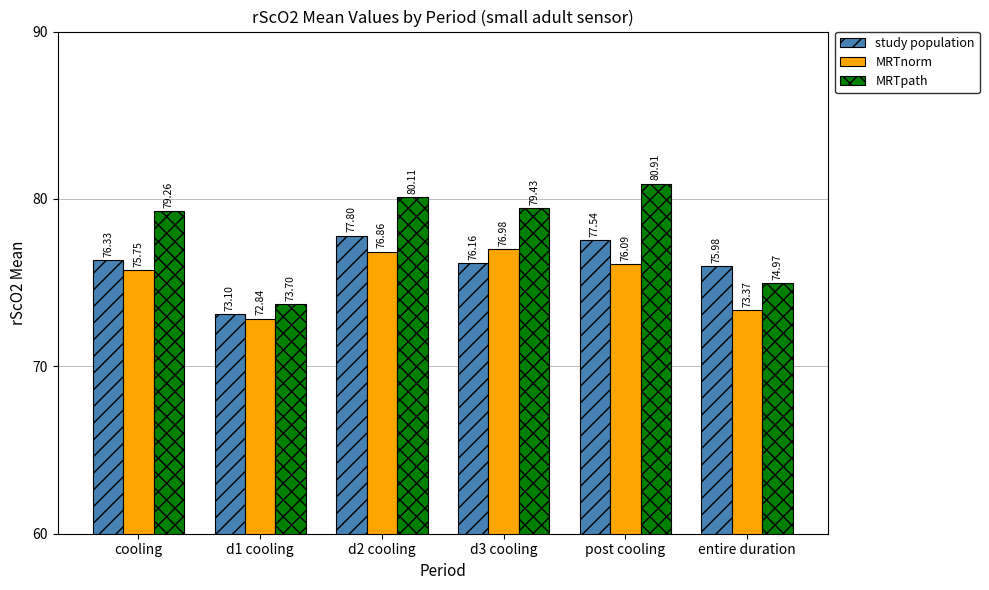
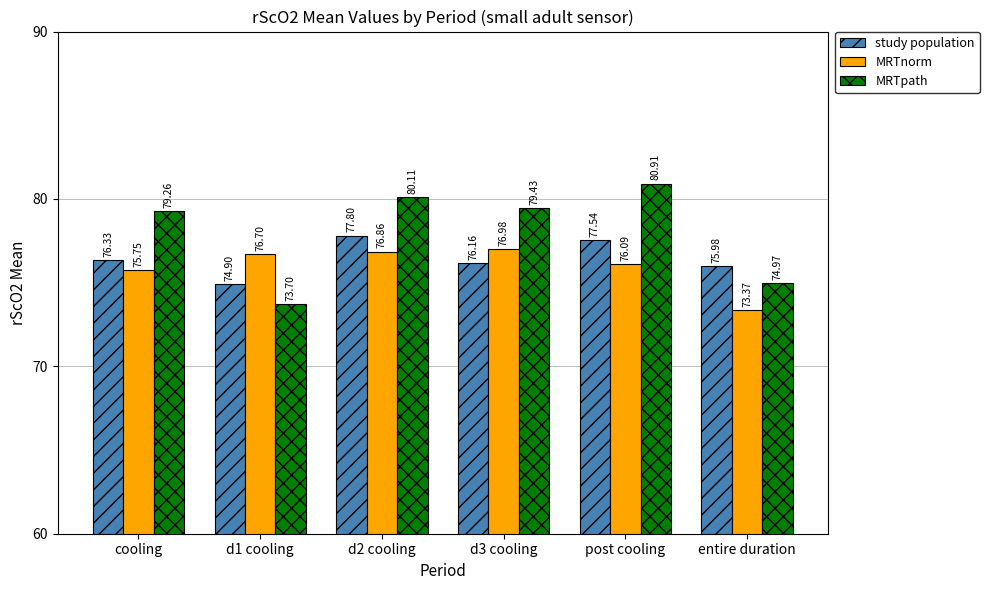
study population, d1 cooling: 73.10 -> 74.90
MRTnorm, d1 cooling: 72.84 -> 76.70
